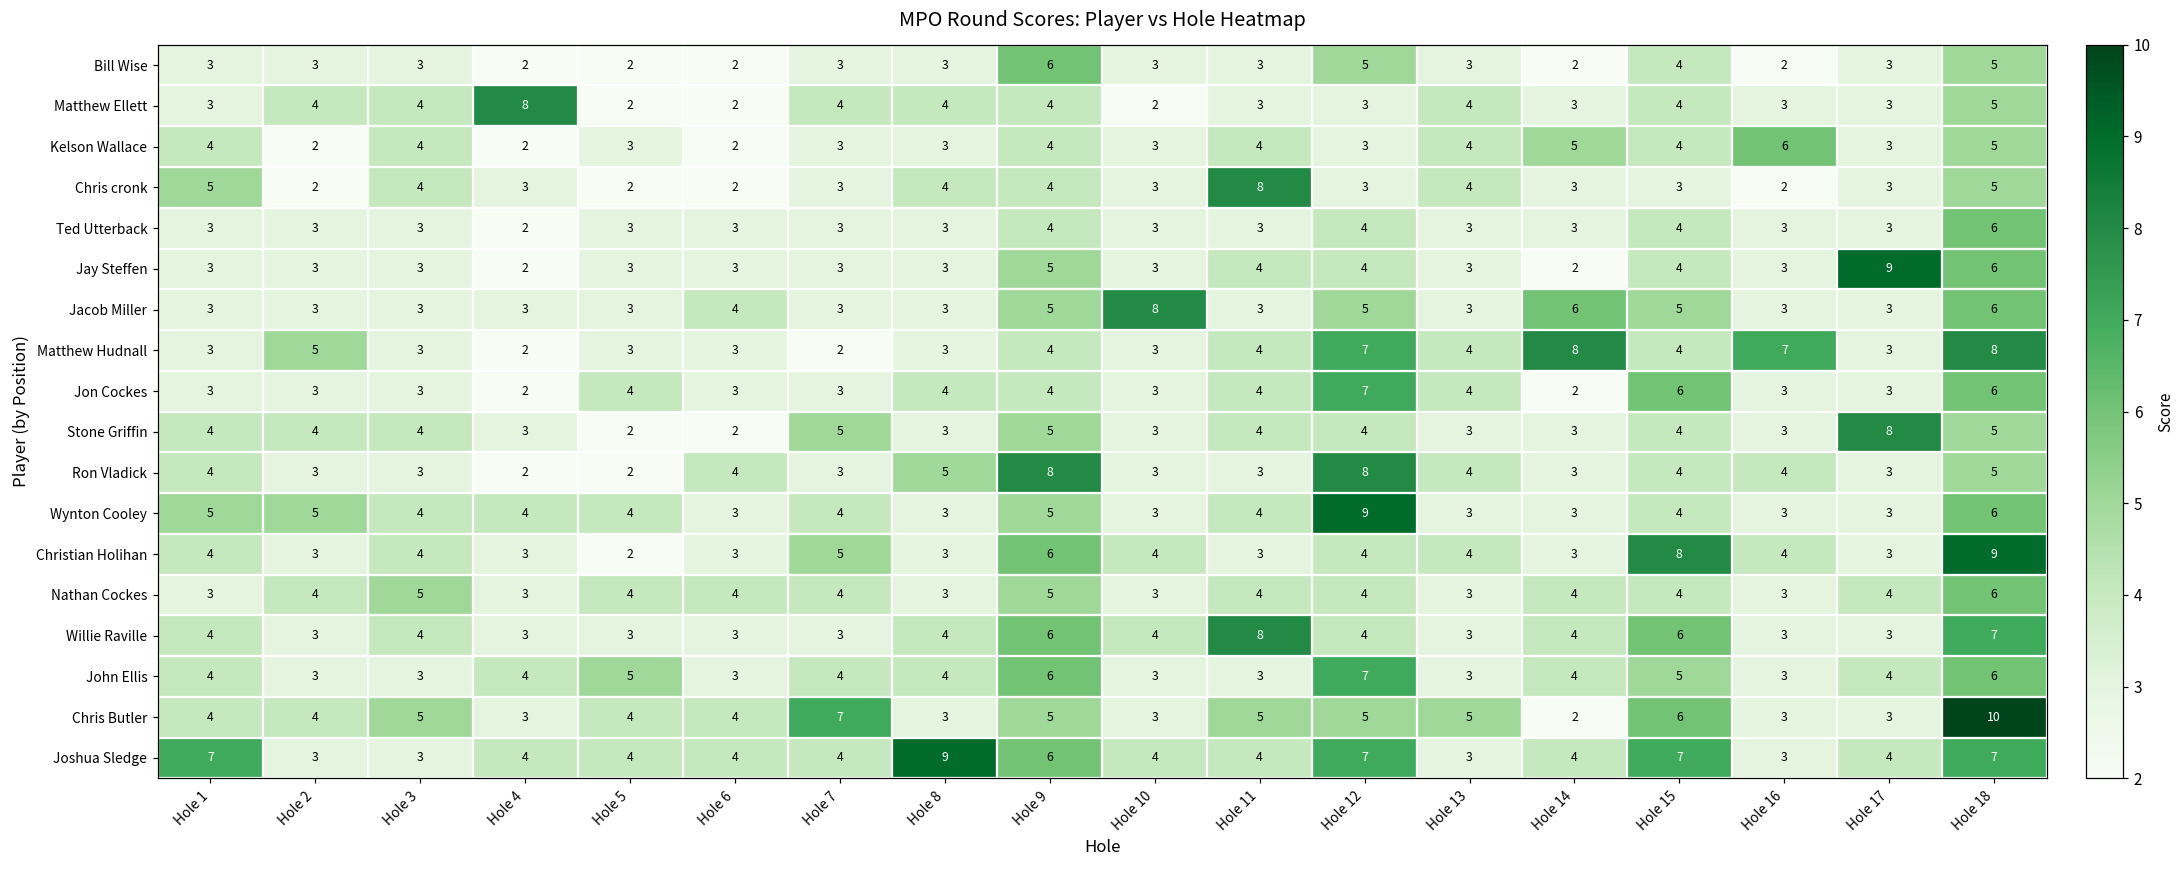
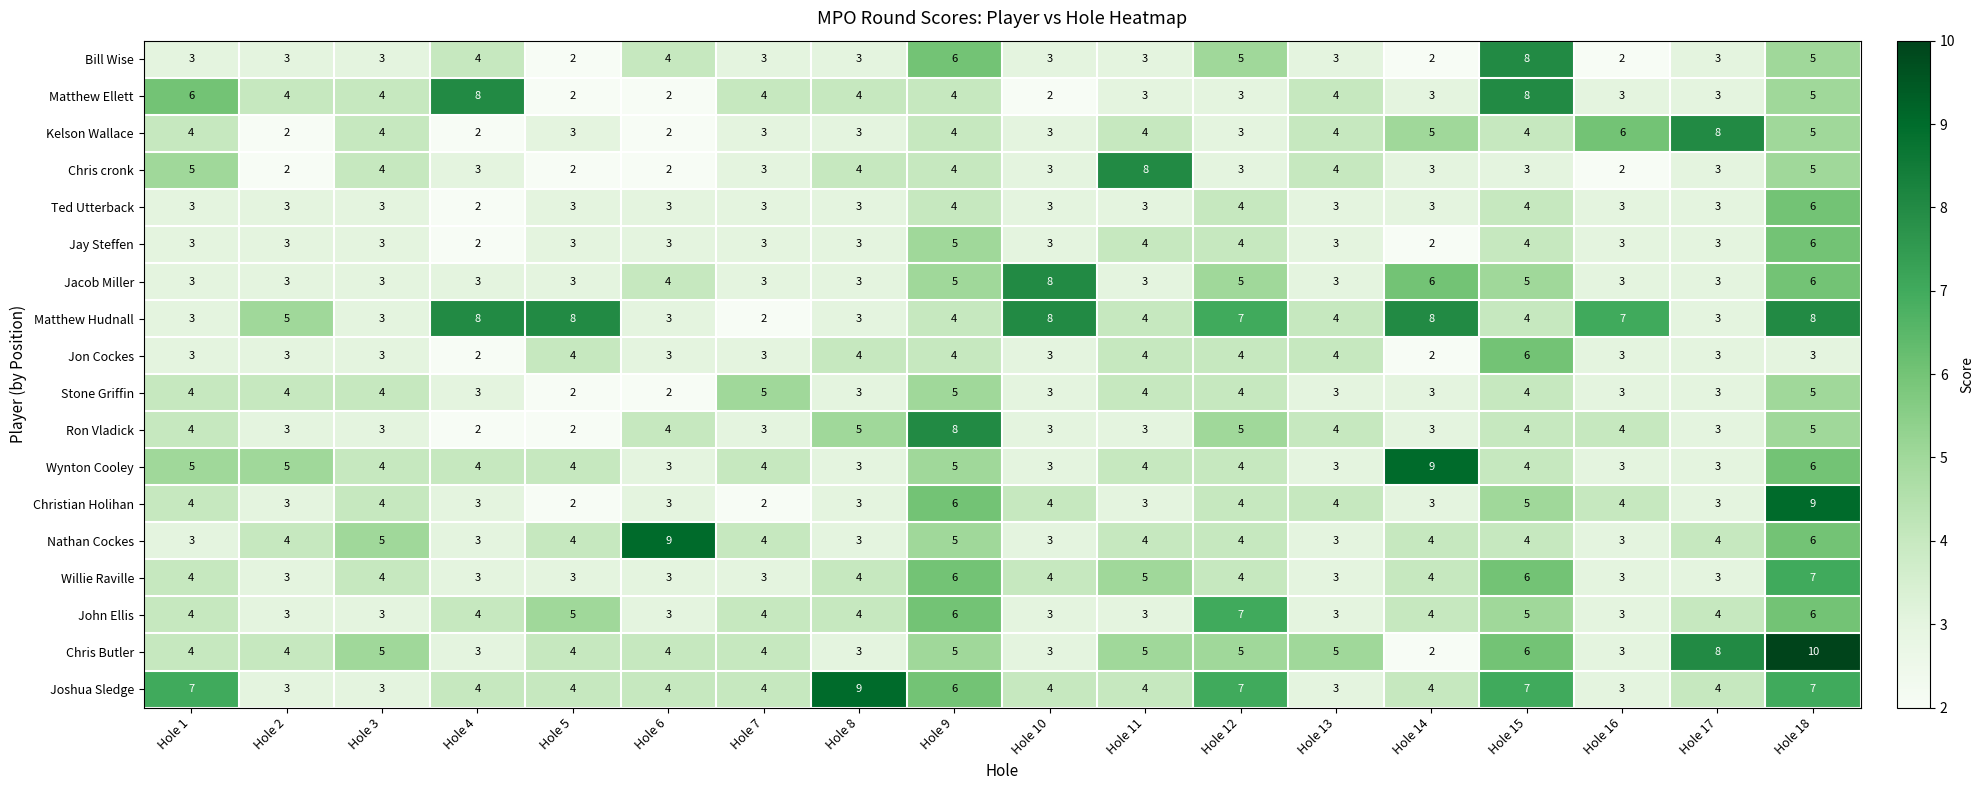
Bill Wise, Hole 4: 2 -> 4
Bill Wise, Hole 6: 2 -> 4
Bill Wise, Hole 15: 4 -> 8
Matthew Ellett, Hole 1: 3 -> 6
Matthew Ellett, Hole 15: 4 -> 8
Kelson Wallace, Hole 17: 3 -> 8
Jay Steffen, Hole 17: 9 -> 3
Matthew Hudnall, Hole 4: 2 -> 8
Matthew Hudnall, Hole 5: 3 -> 8
Matthew Hudnall, Hole 10: 3 -> 8
Jon Cockes, Hole 12: 7 -> 4
Jon Cockes, Hole 18: 6 -> 3
Stone Griffin, Hole 17: 8 -> 3
Ron Vladick, Hole 12: 8 -> 5
Wynton Cooley, Hole 12: 9 -> 4
Wynton Cooley, Hole 14: 3 -> 9
Christian Holihan, Hole 7: 5 -> 2
Christian Holihan, Hole 15: 8 -> 5
Nathan Cockes, Hole 6: 4 -> 9
Willie Raville, Hole 11: 8 -> 5
Chris Butler, Hole 7: 7 -> 4
Chris Butler, Hole 17: 3 -> 8
